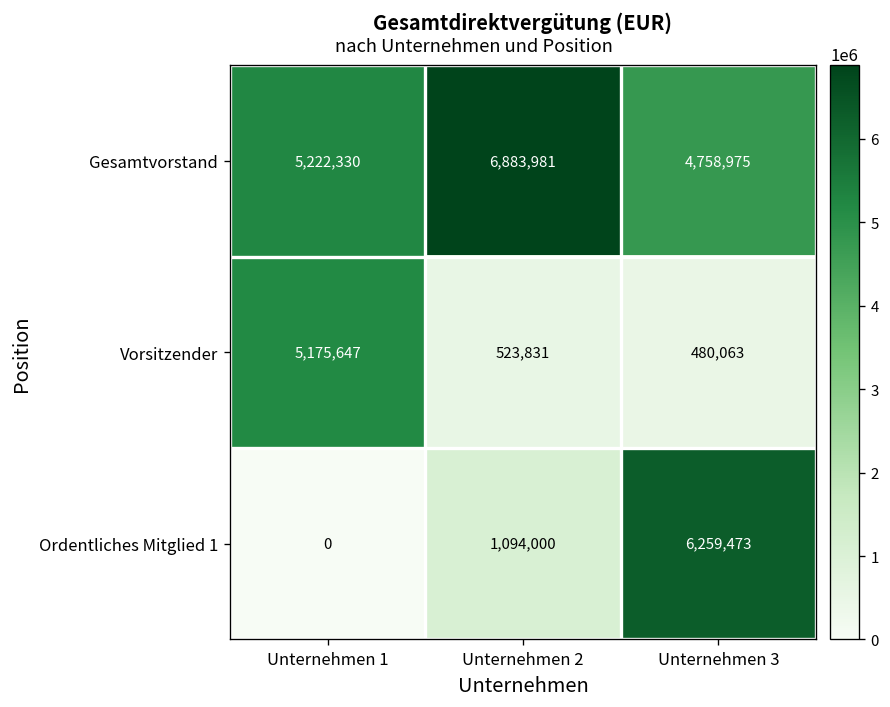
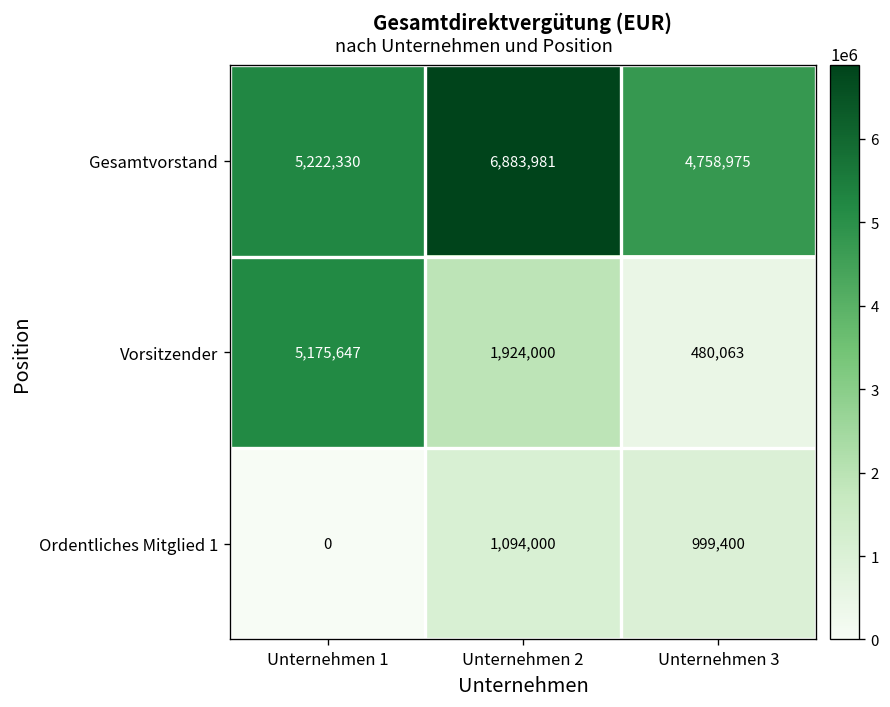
Vorsitzender, Unternehmen 2: 523,831 -> 1,924,000
Ordentliches Mitglied 1, Unternehmen 3: 6,259,473 -> 999,400
